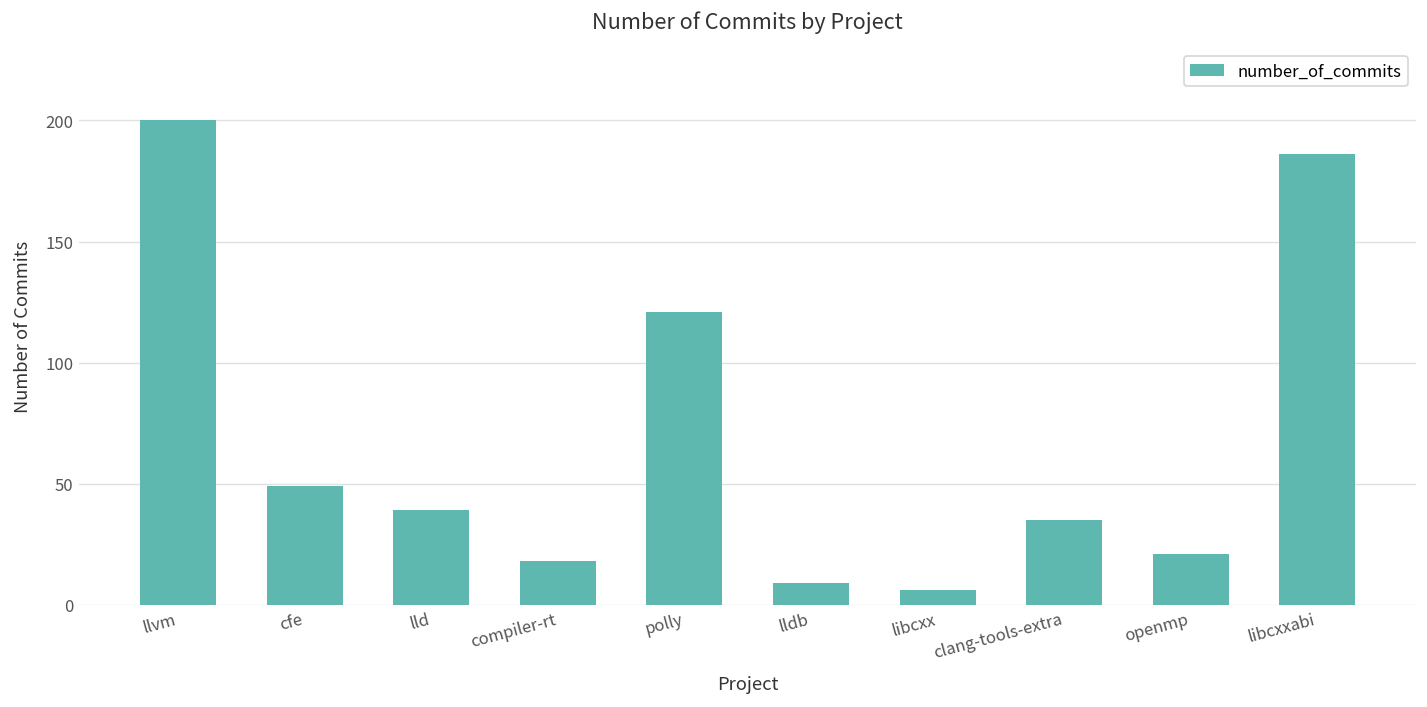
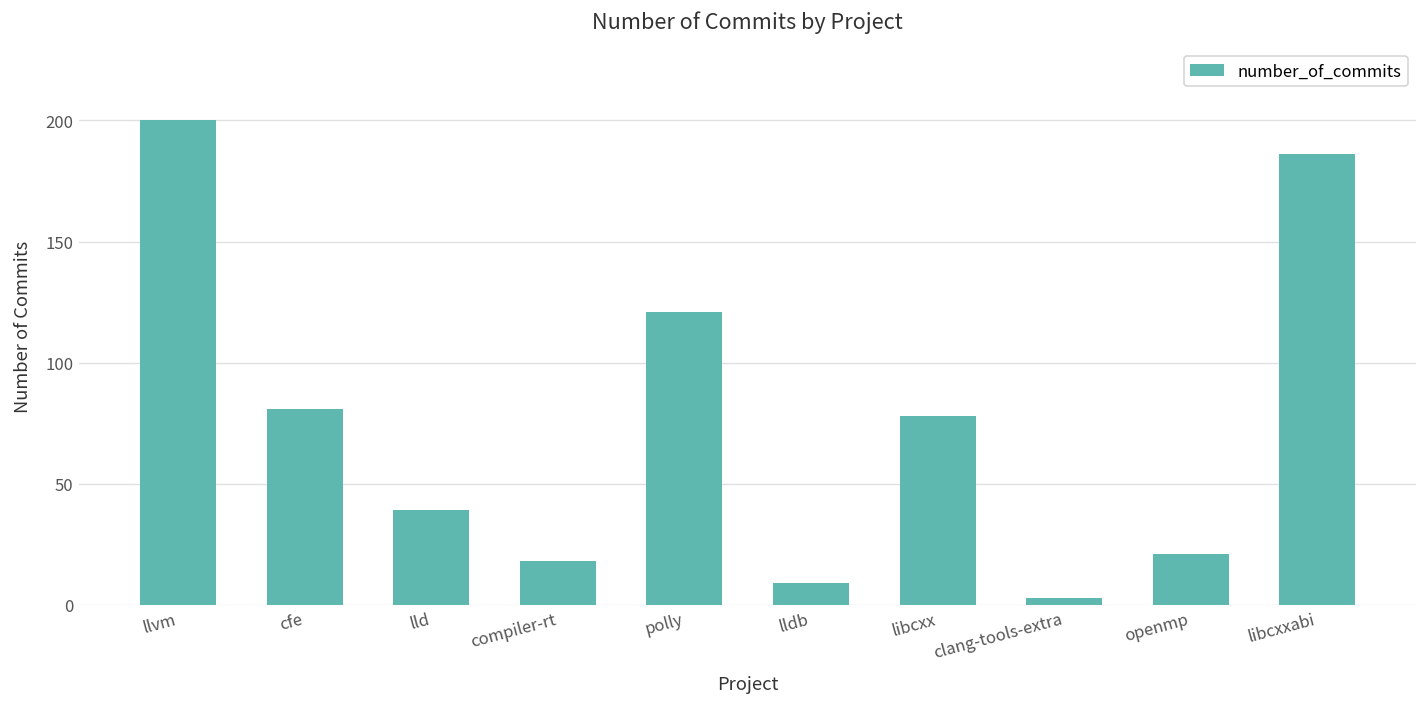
cfe: 49 -> 81
libcxx: 6 -> 78
clang-tools-extra: 35 -> 3
